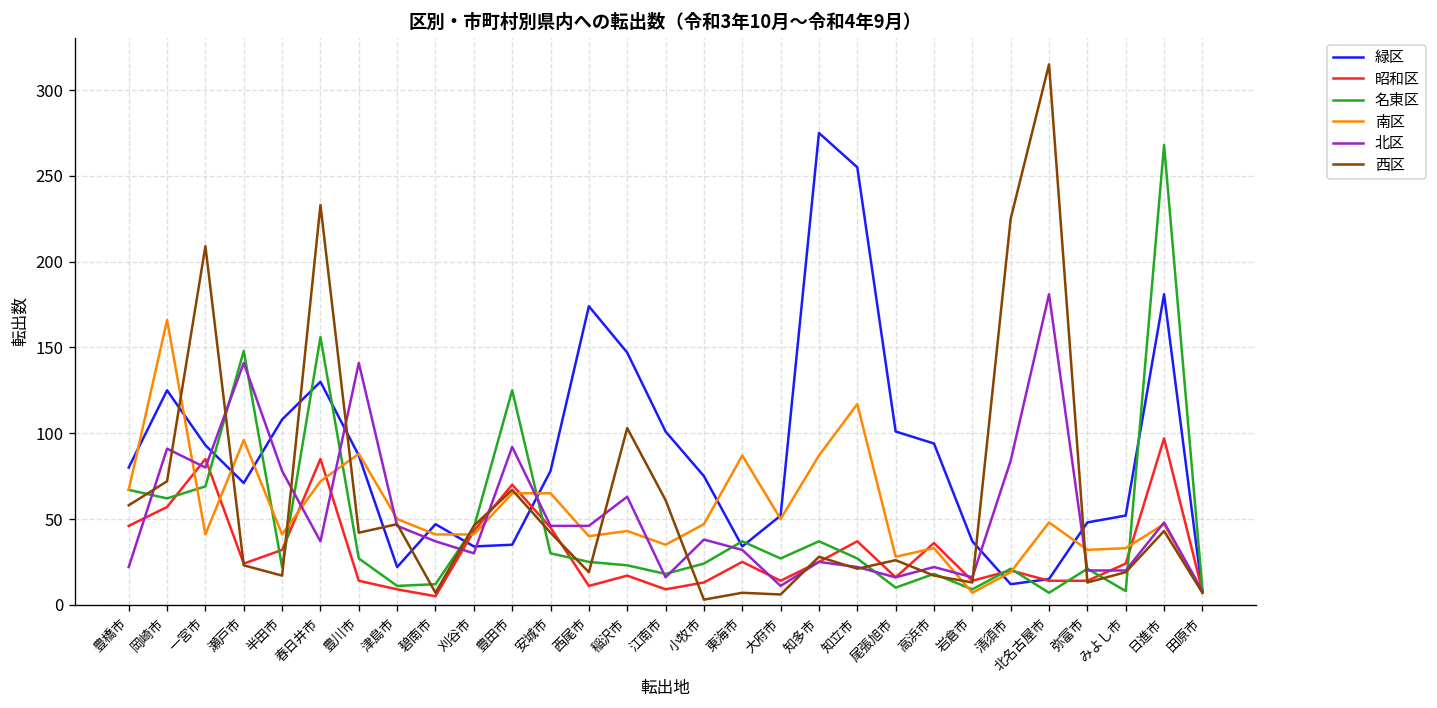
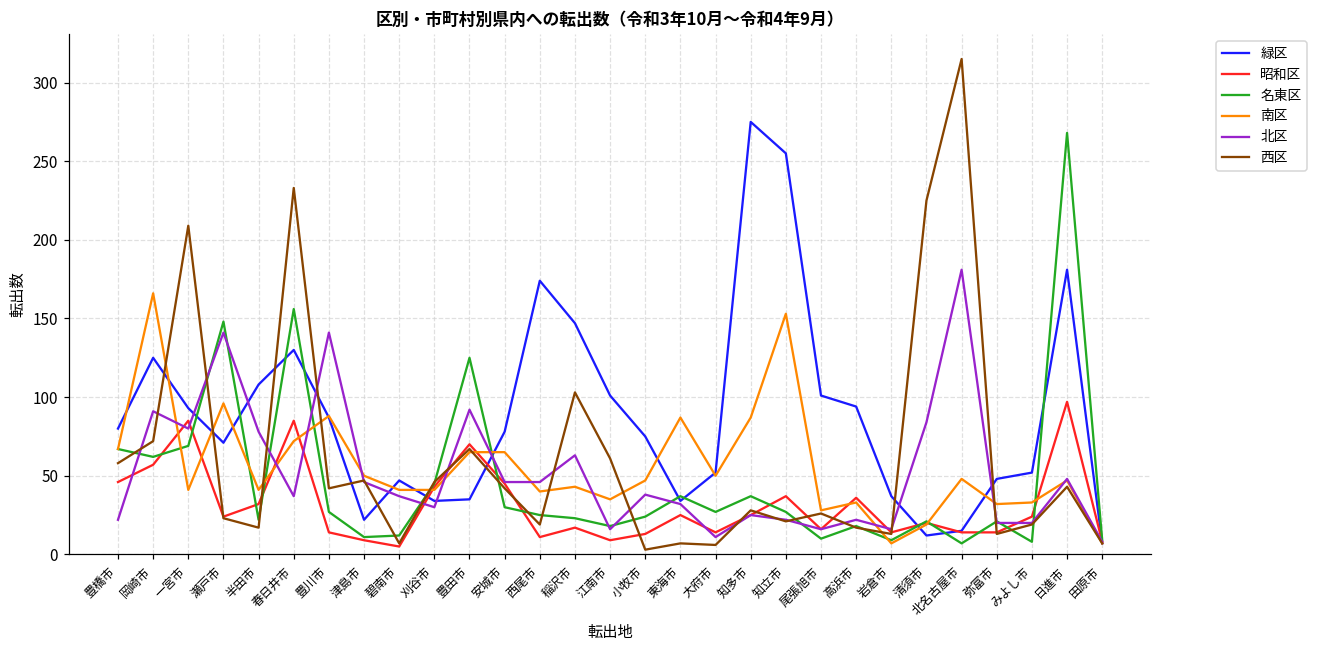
南区, 知立市: 117 -> 153
